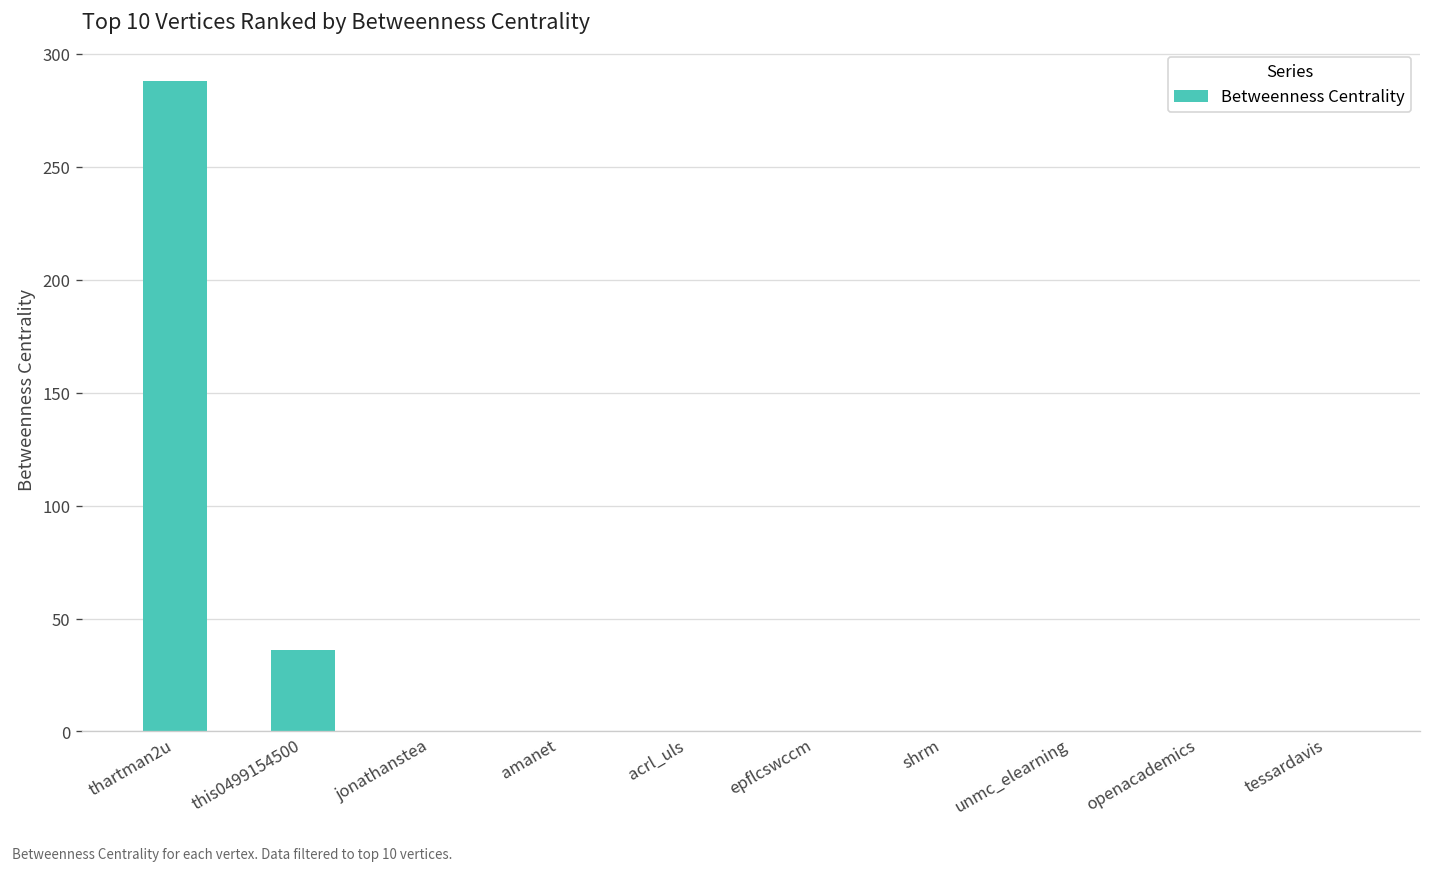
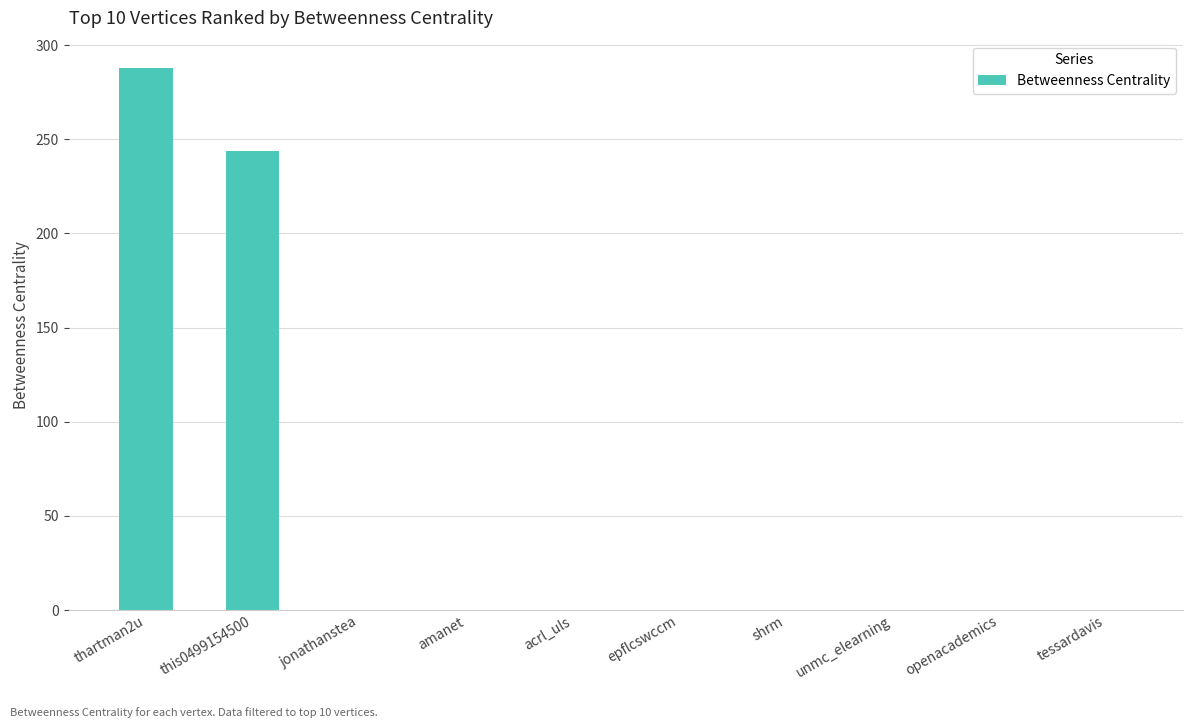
this0499154500: 36 -> 244
